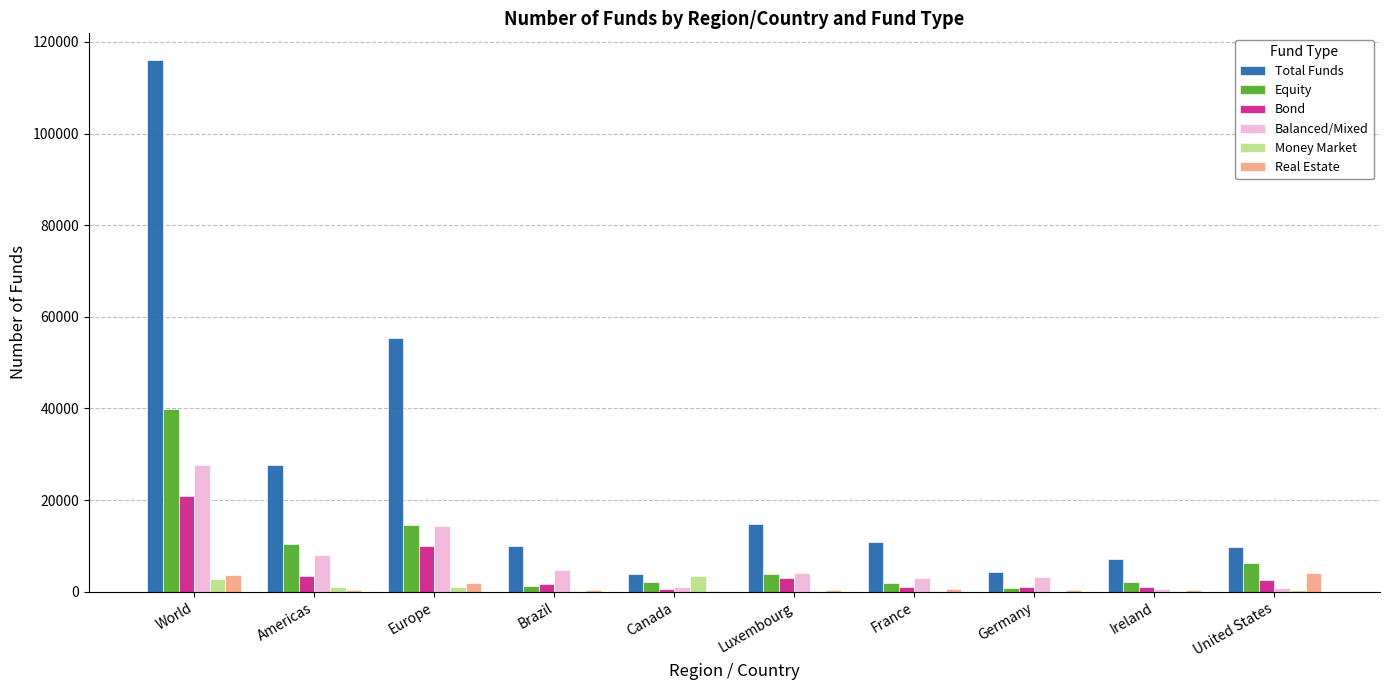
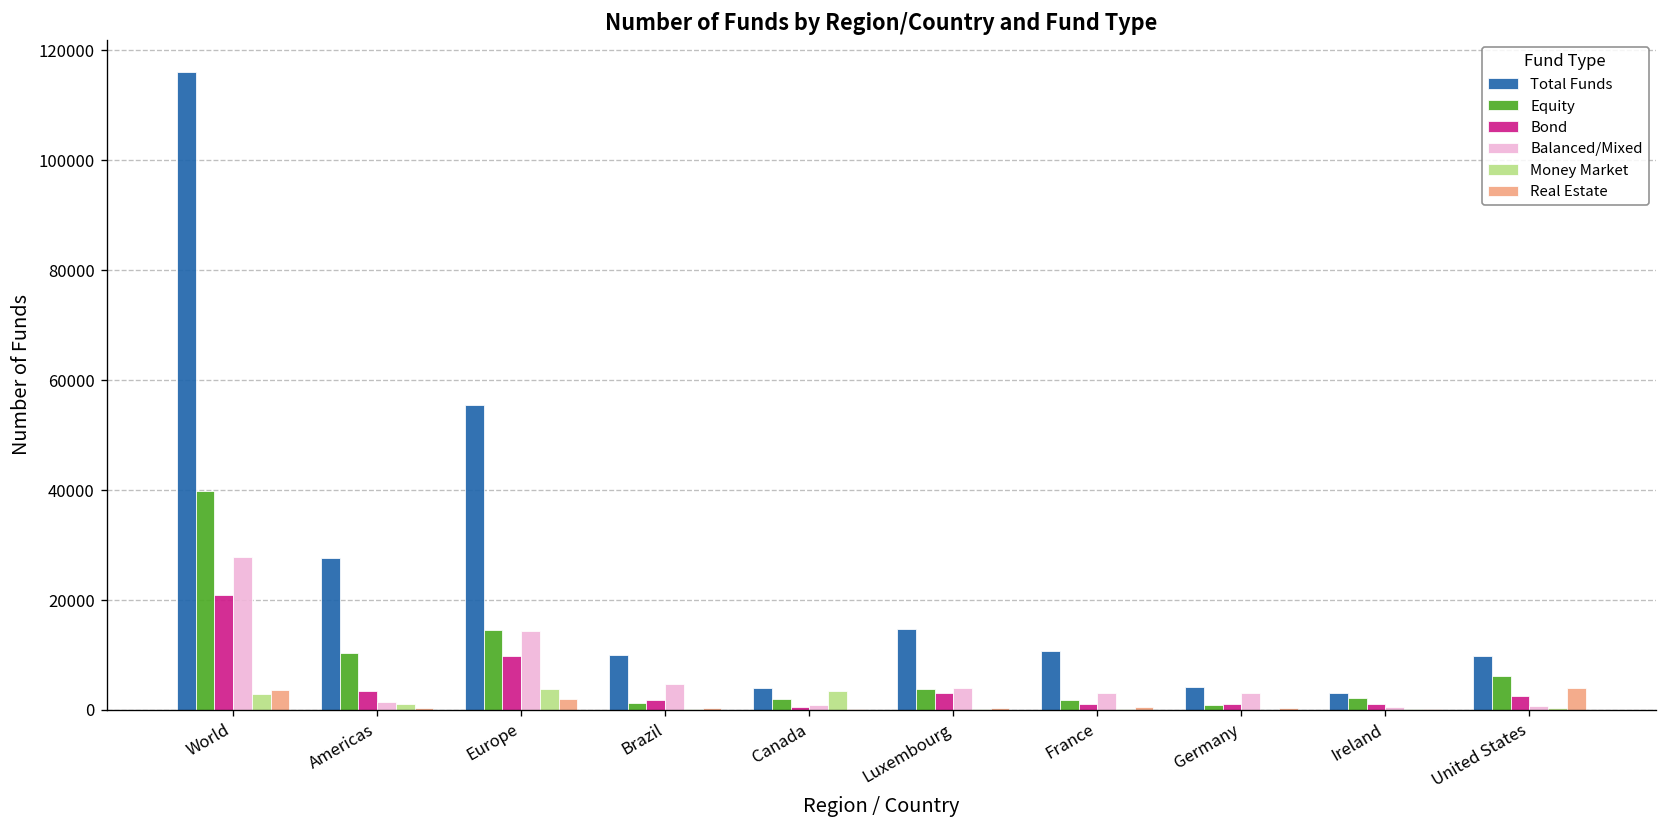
Balanced/Mixed, Americas: 8000 -> 1000
Money Market, Europe: 1000 -> 4000
Total Funds, Ireland: 7000 -> 3000
